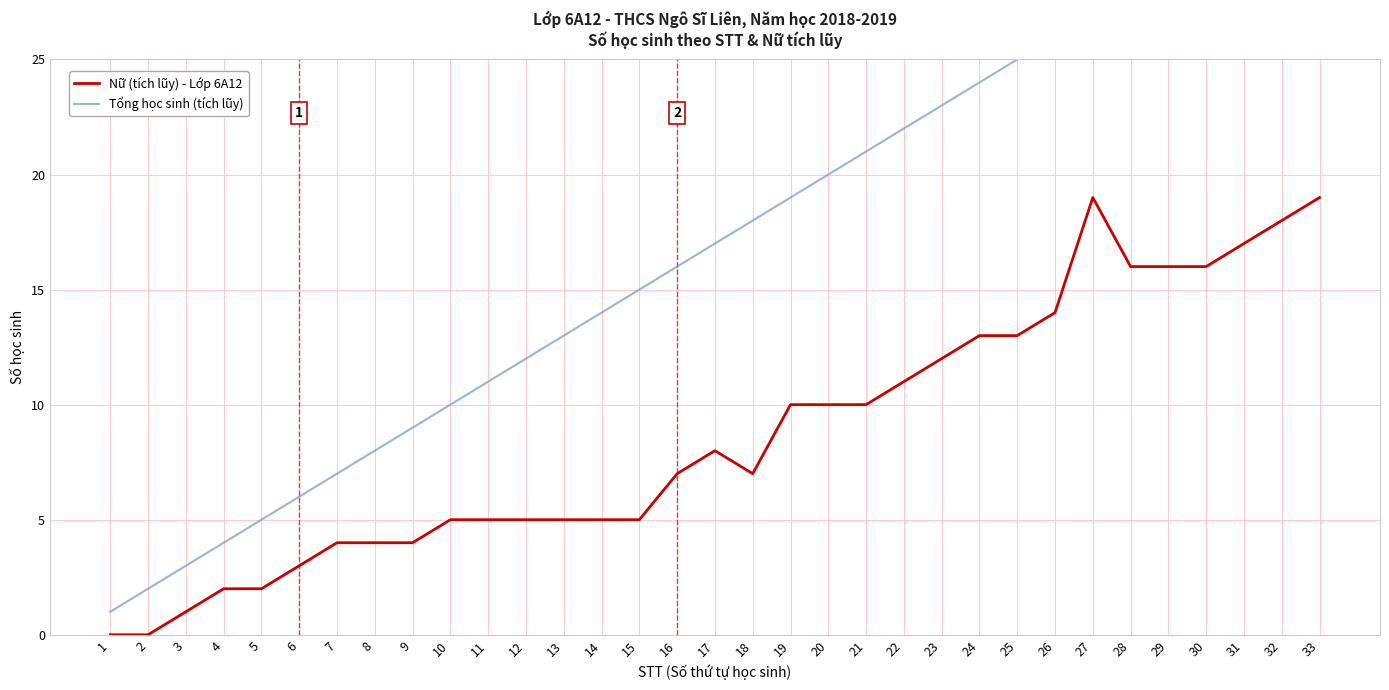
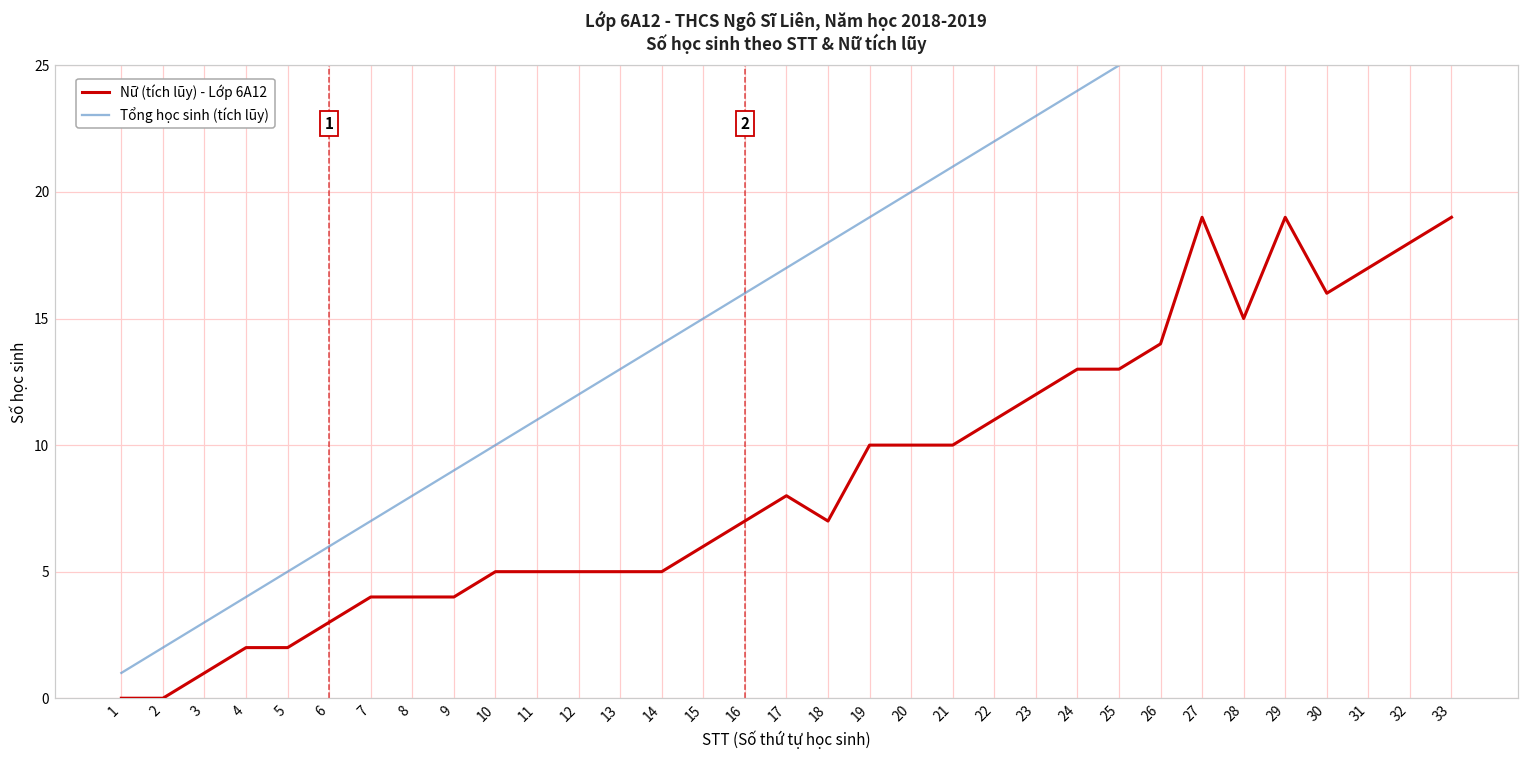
Nữ (tích lũy) - Lớp 6A12, 15: 5 -> 6
Nữ (tích lũy) - Lớp 6A12, 28: 16 -> 15
Nữ (tích lũy) - Lớp 6A12, 29: 16 -> 19
